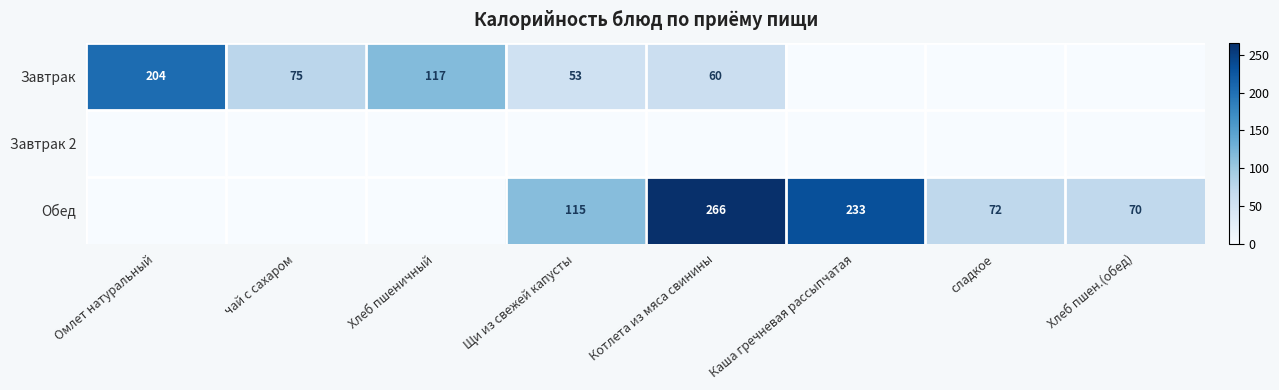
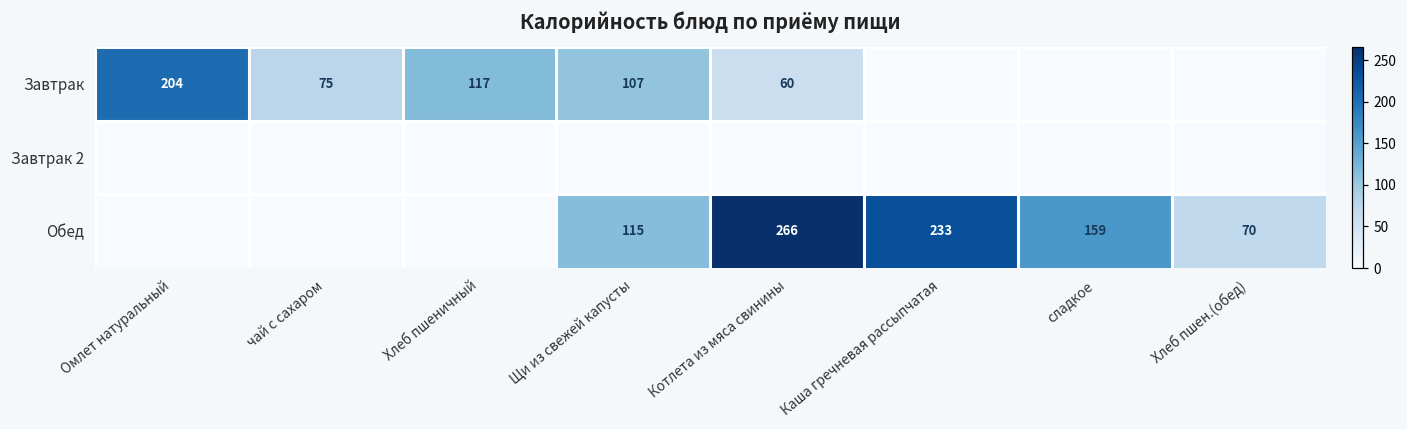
Завтрак, Щи из свежей капусты: 53 -> 107
Обед, сладкое: 72 -> 159
